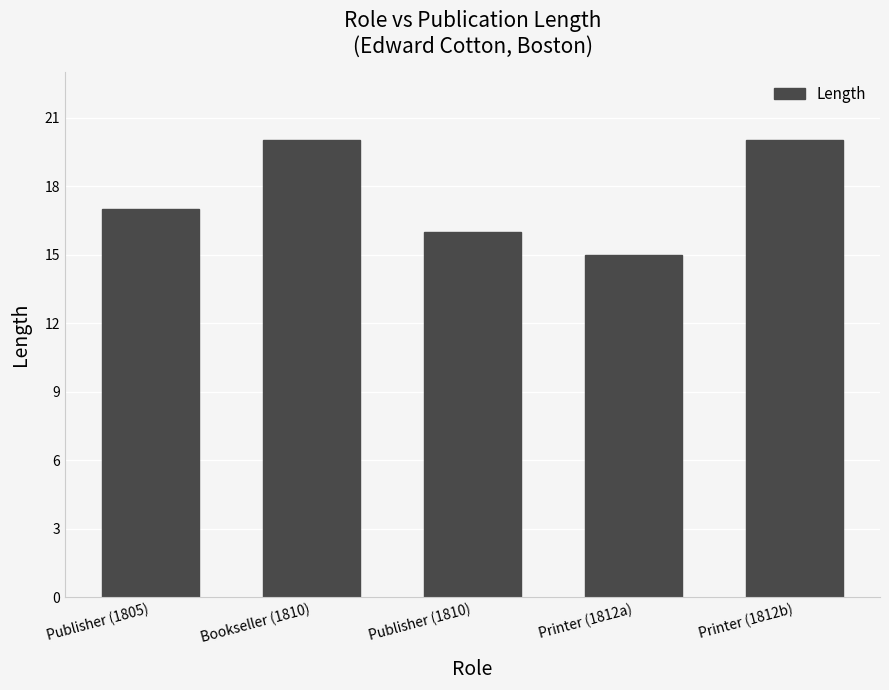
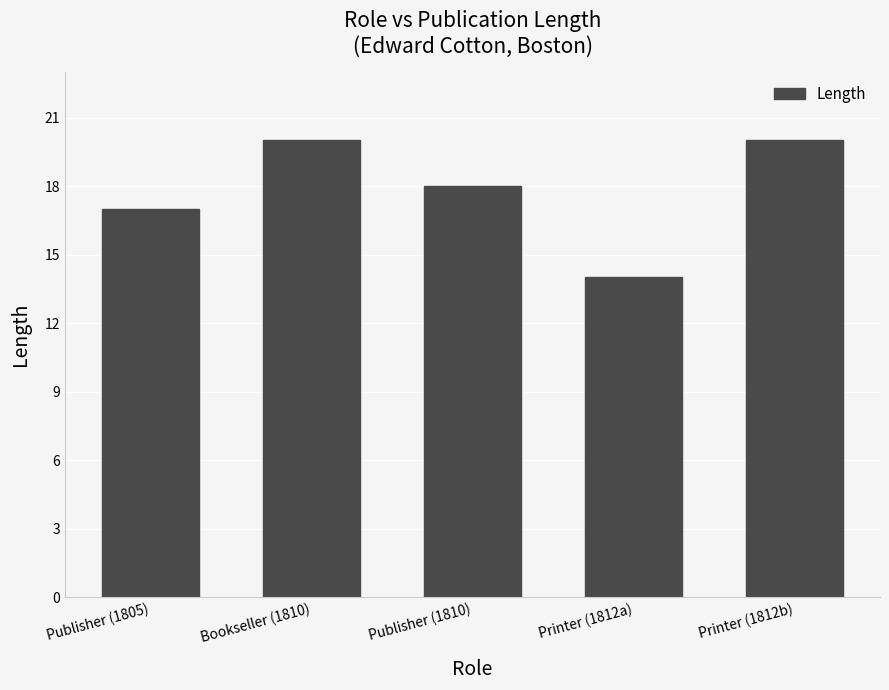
Publisher (1810): 16 -> 18
Printer (1812a): 15 -> 14
